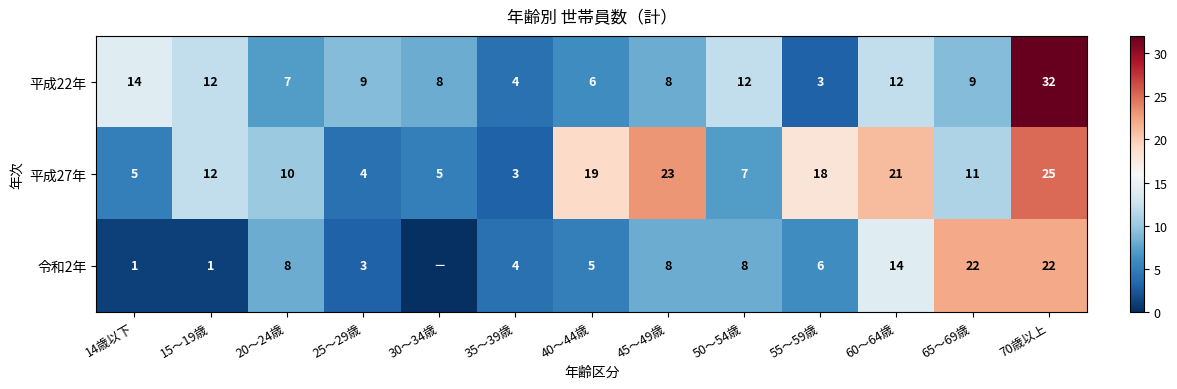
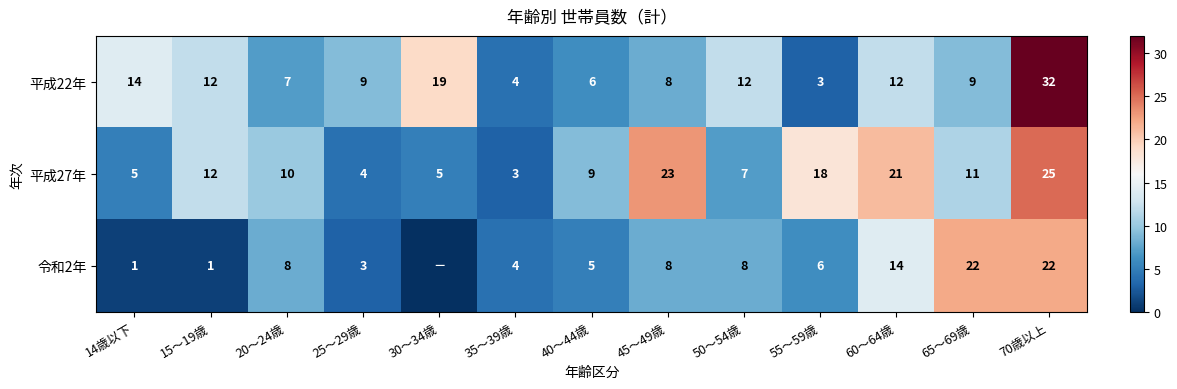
平成22年, 30～34歳: 8 -> 19
平成27年, 40～44歳: 19 -> 9
